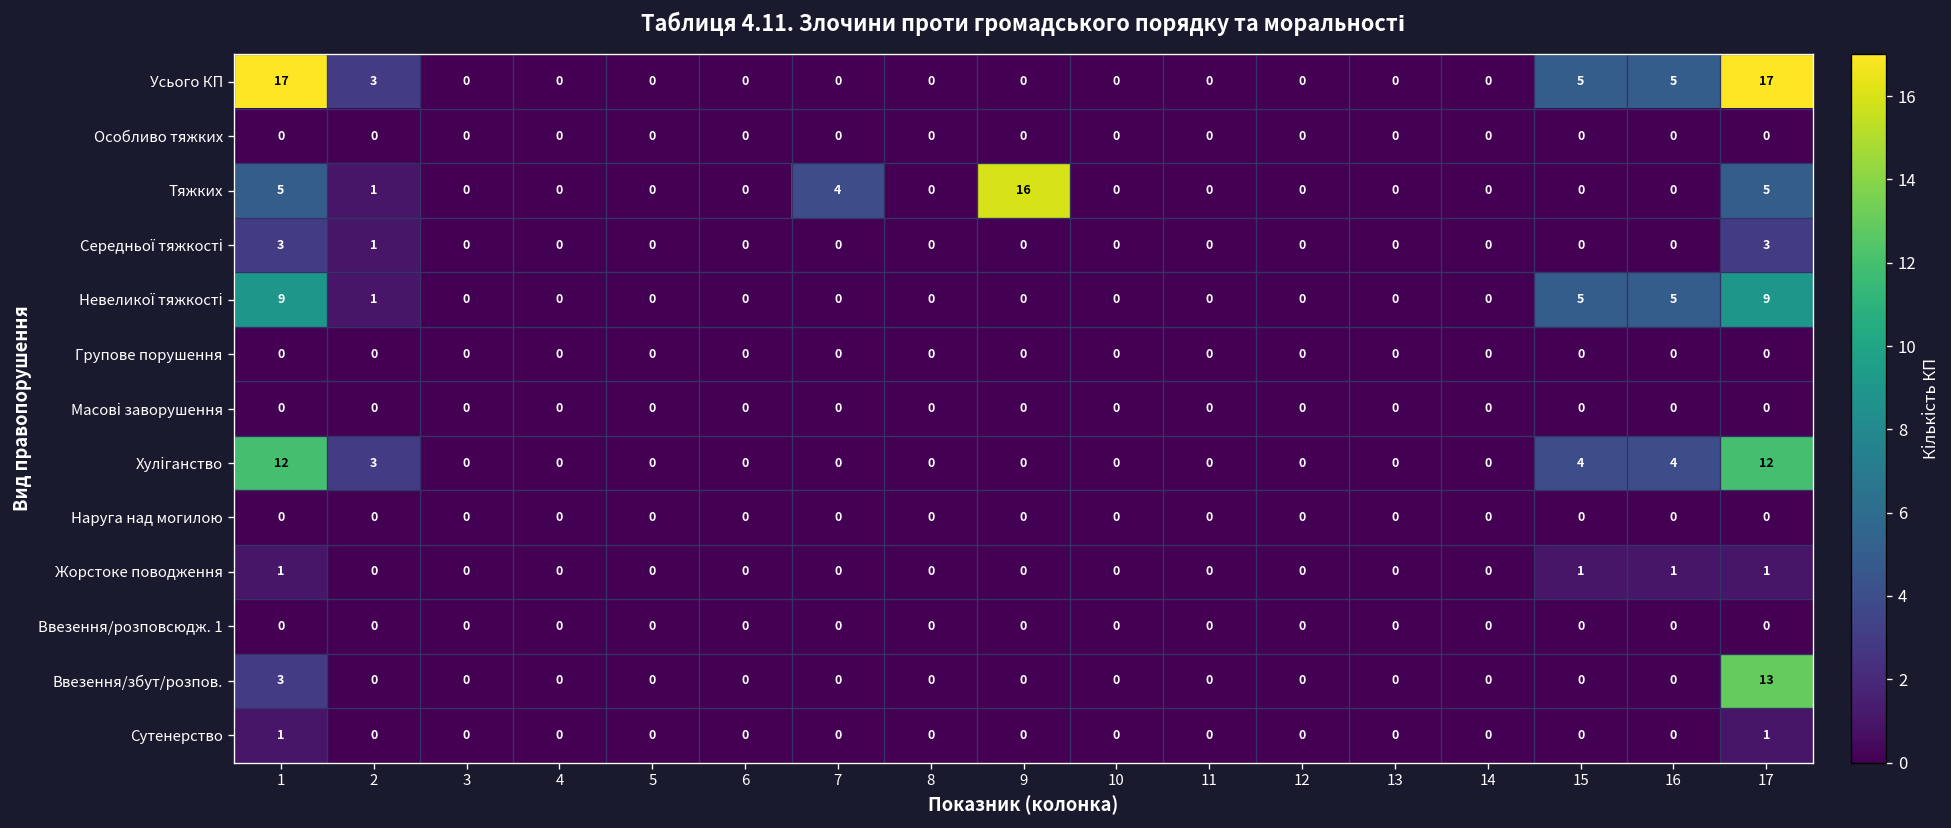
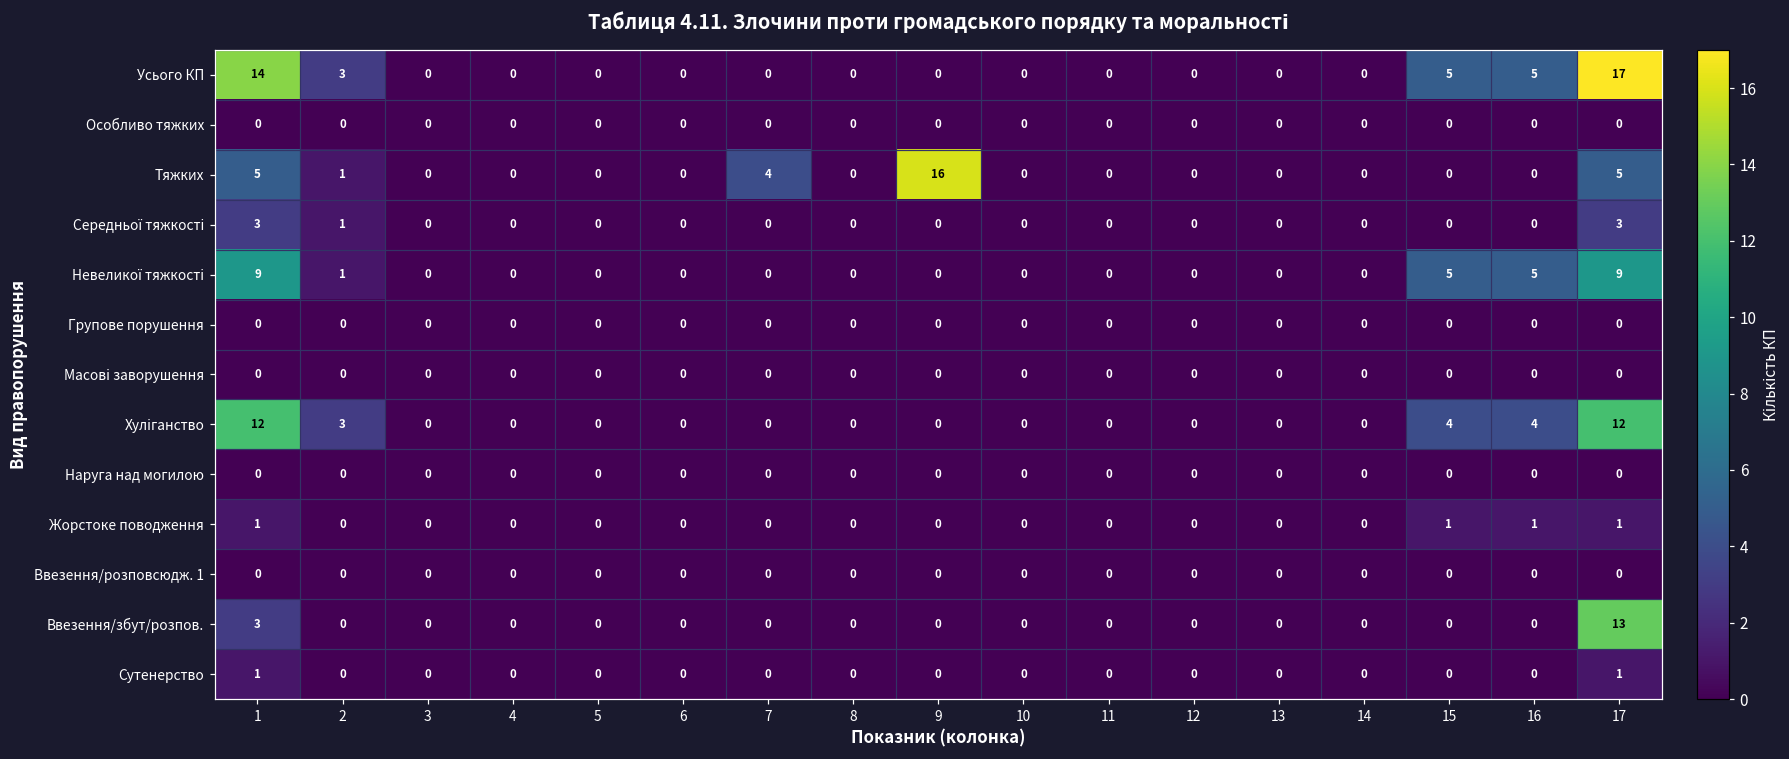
Усього КП, 1: 17 -> 14
